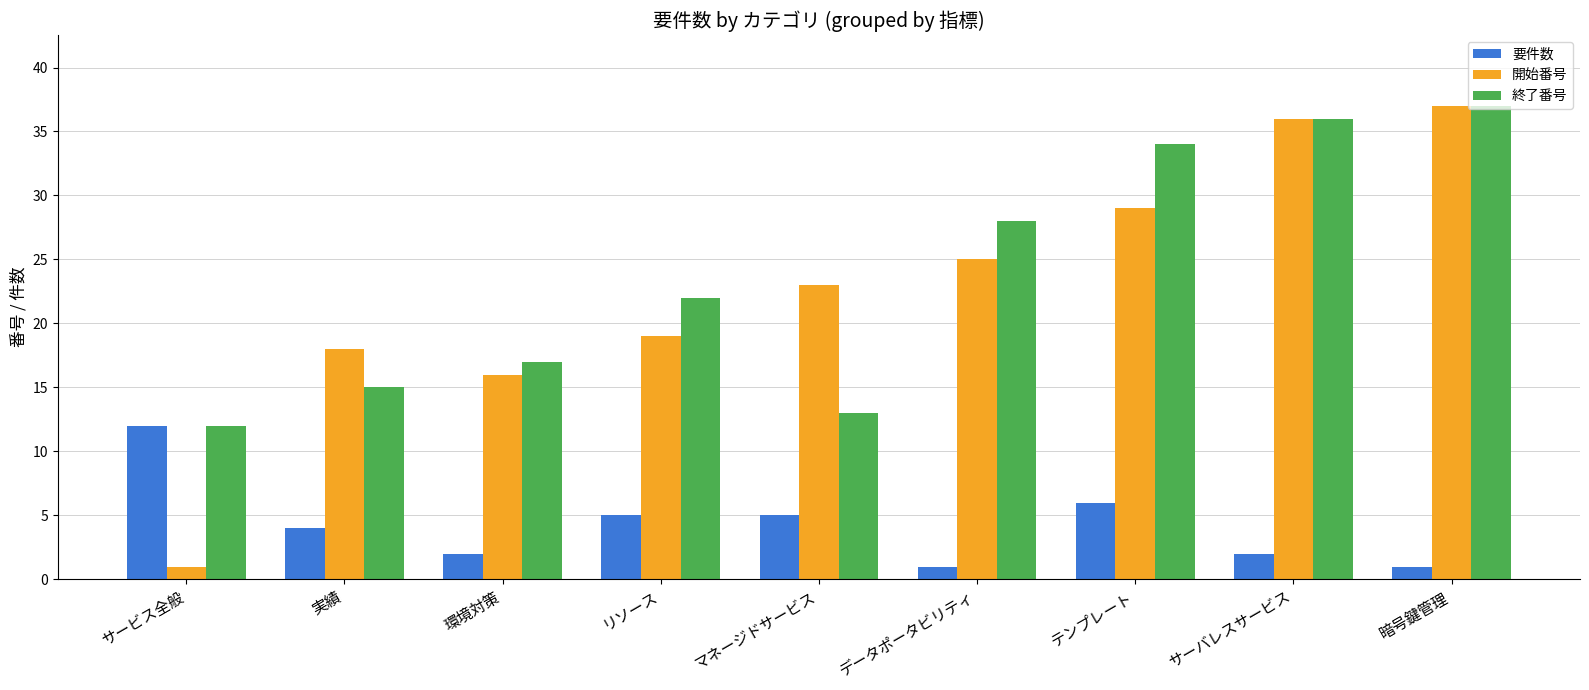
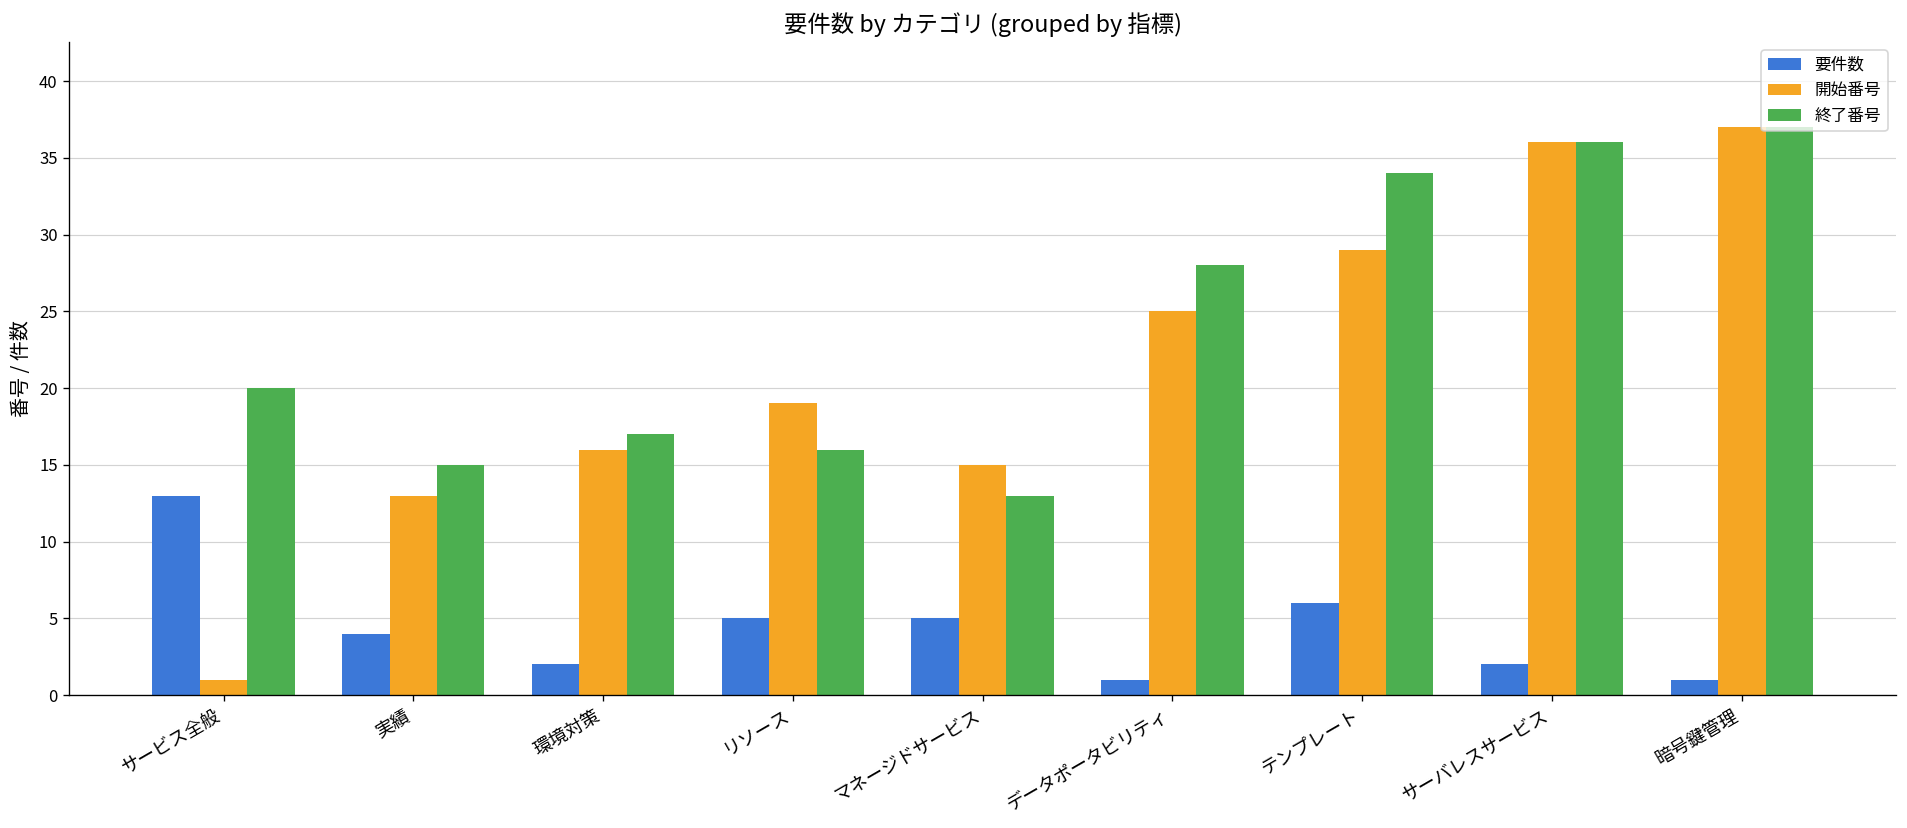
要件数, サービス全般: 12 -> 13
終了番号, サービス全般: 12 -> 20
開始番号, 実績: 18 -> 13
終了番号, リソース: 22 -> 16
開始番号, マネージドサービス: 23 -> 15
